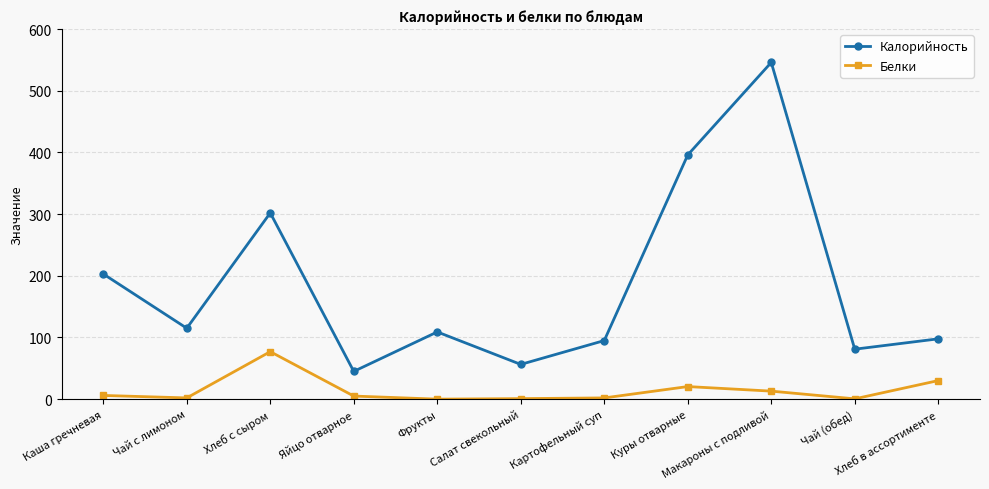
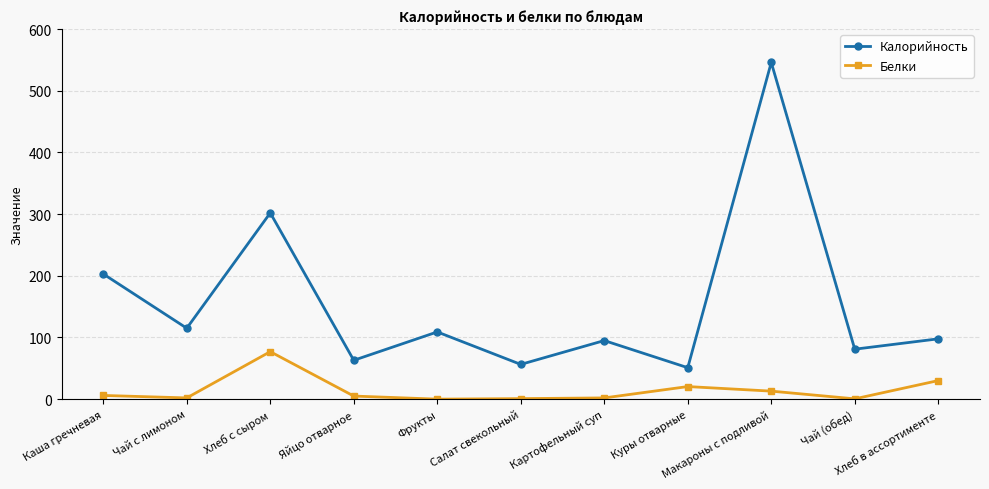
Калорийность, Яйцо отварное: 50 -> 60
Калорийность, Куры отварные: 400 -> 50
